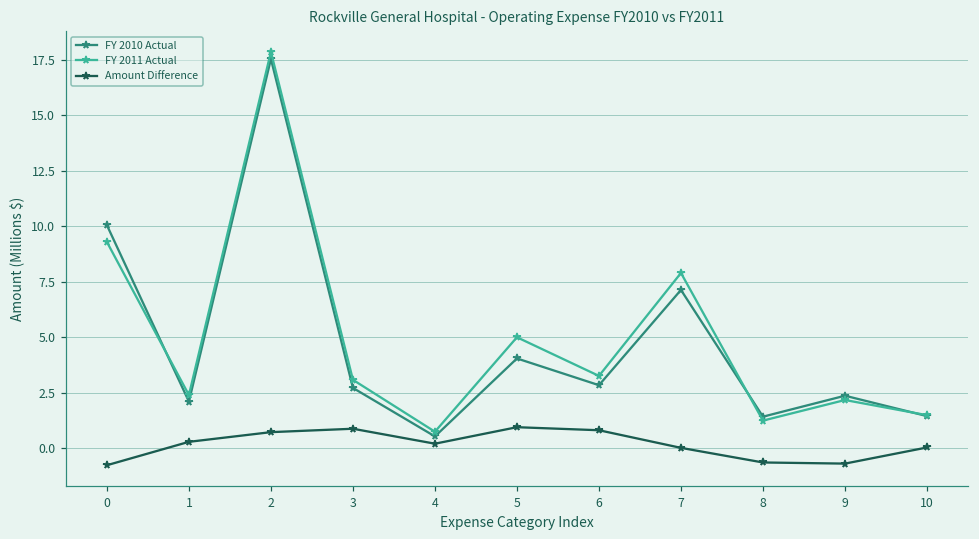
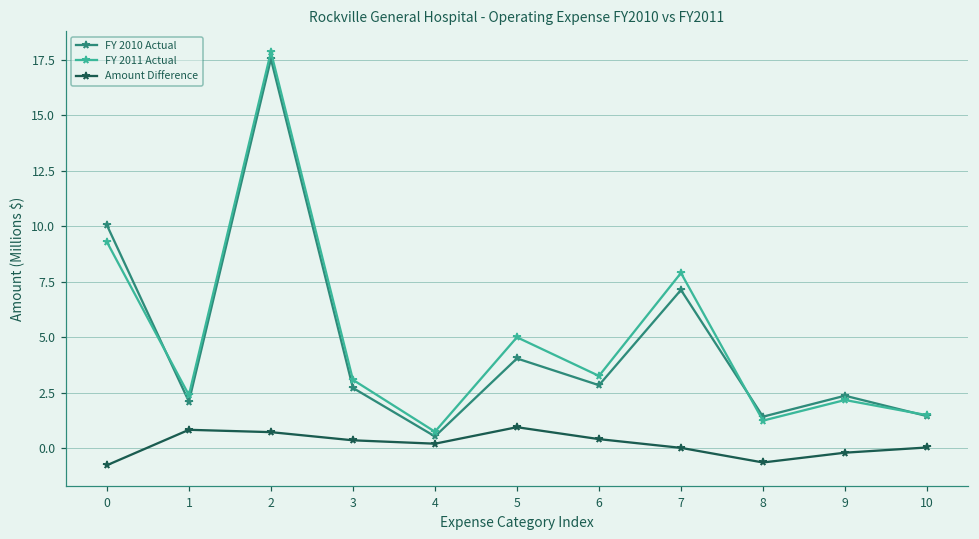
Amount Difference, 1: 0.3 -> 0.8
Amount Difference, 3: 0.9 -> 0.4
Amount Difference, 6: 0.8 -> 0.4
Amount Difference, 9: -0.7 -> -0.2
